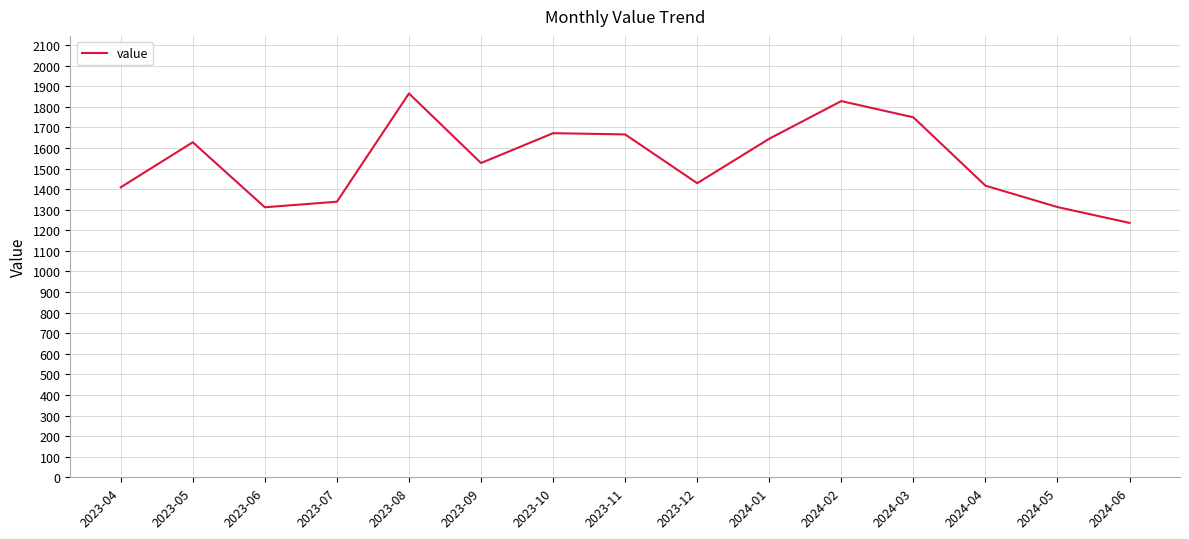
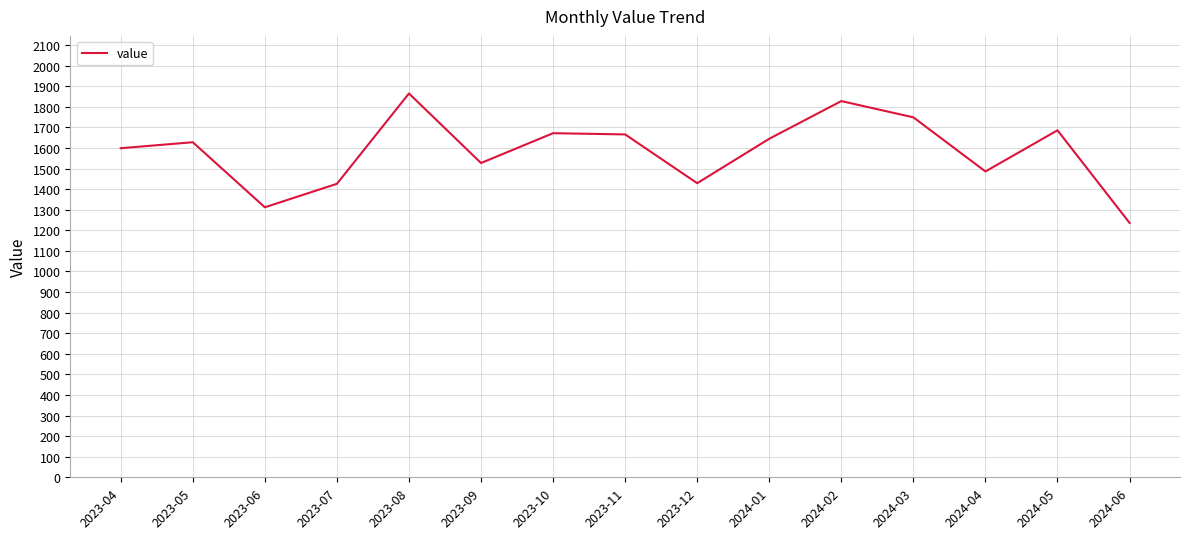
2023-04: 1410 -> 1600
2023-07: 1340 -> 1430
2024-04: 1420 -> 1490
2024-05: 1310 -> 1690
